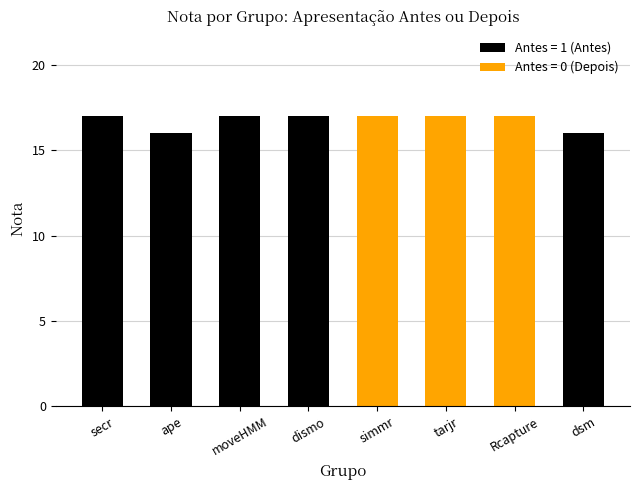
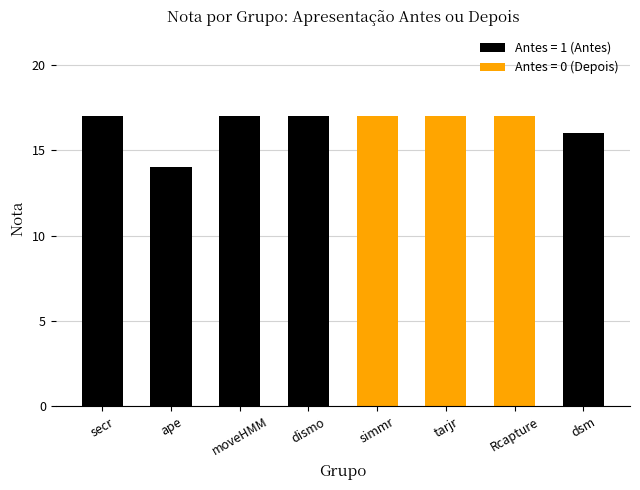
ape: 16 -> 14
